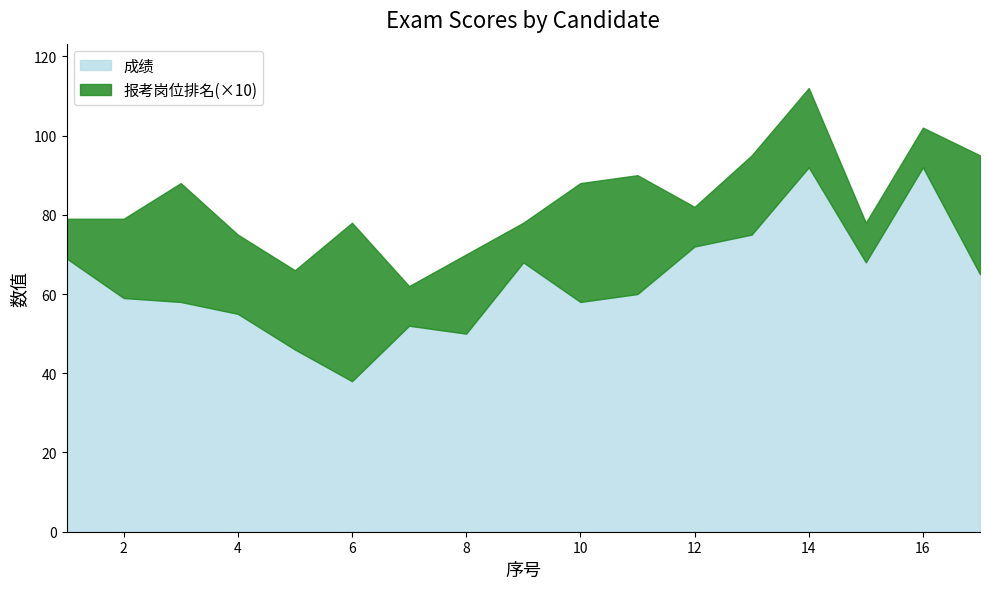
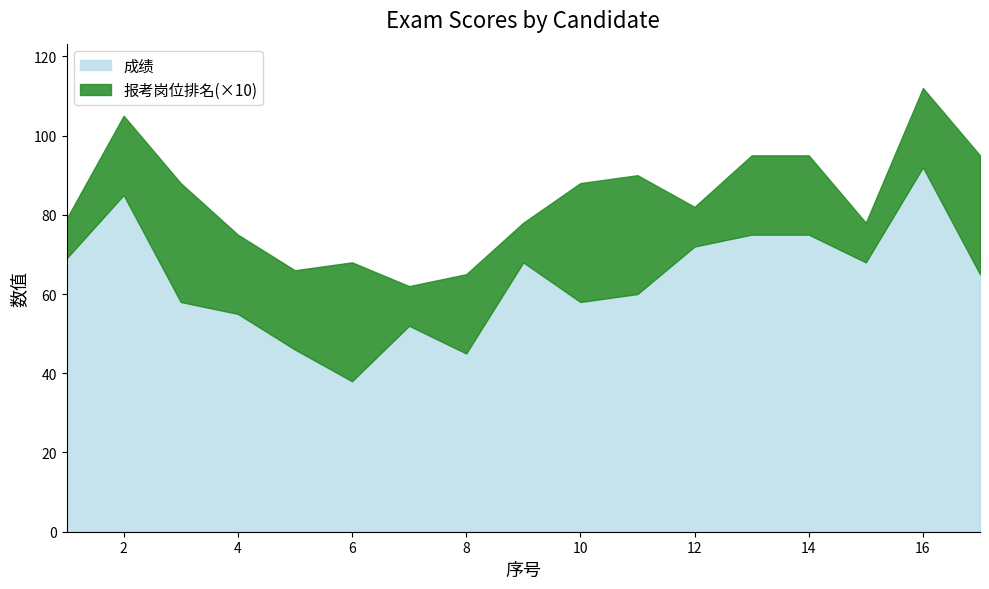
成绩, 2: 59 -> 85
报考岗位排名(×10), 6: 40 -> 30
成绩, 8: 50 -> 45
成绩, 14: 92 -> 75
报考岗位排名(×10), 16: 10 -> 20
